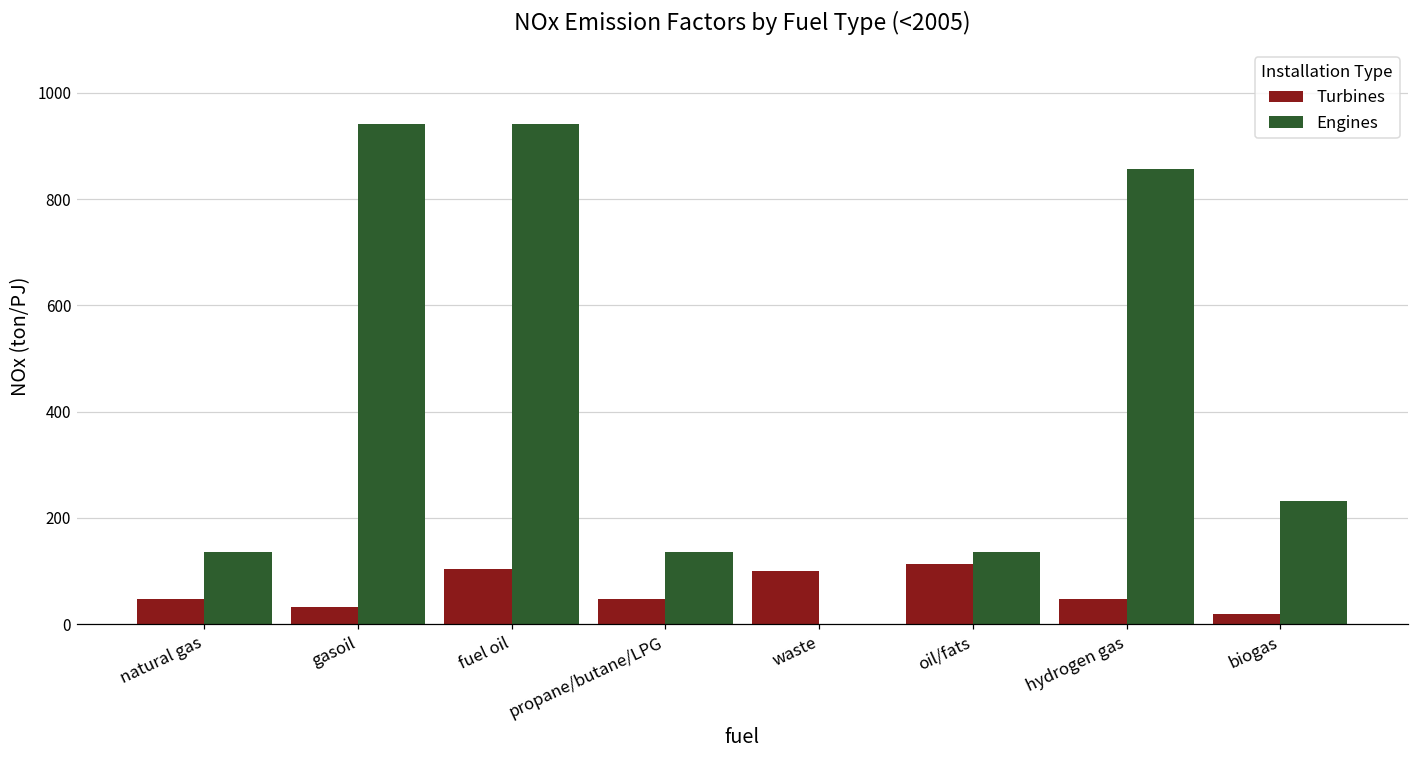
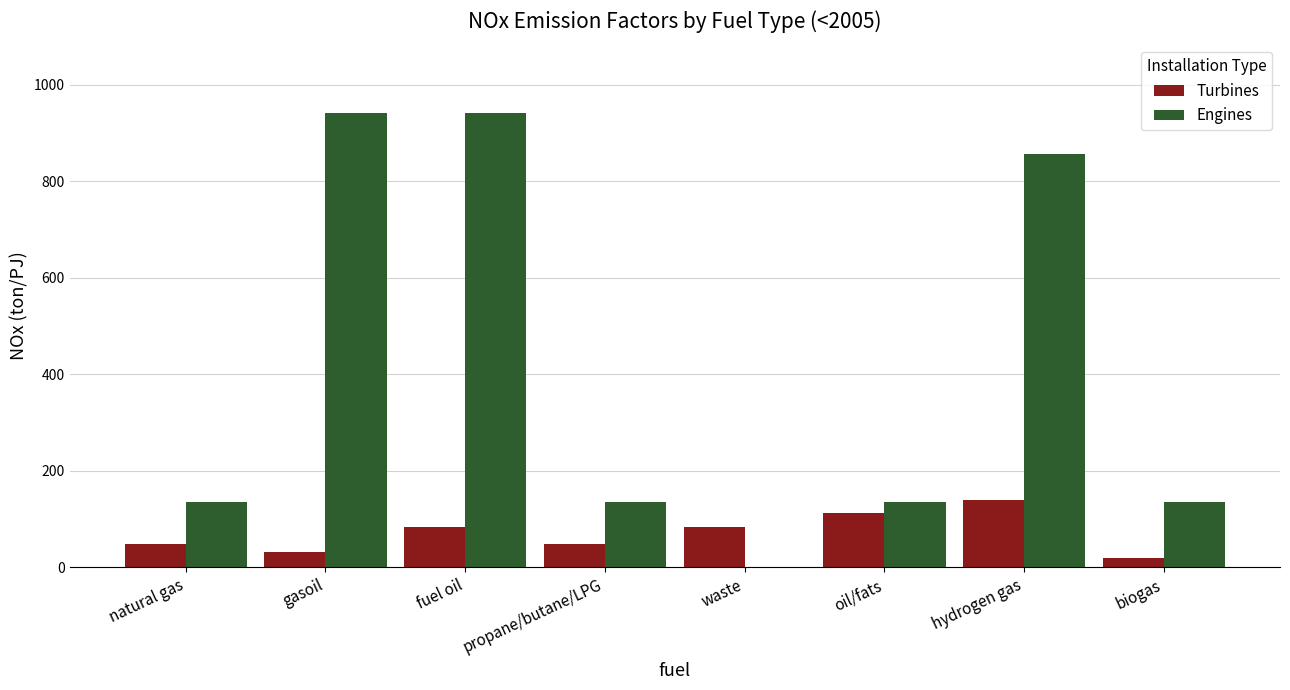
Turbines, fuel oil: 100 -> 80
Turbines, waste: 100 -> 80
Turbines, hydrogen gas: 50 -> 140
Engines, biogas: 230 -> 140
